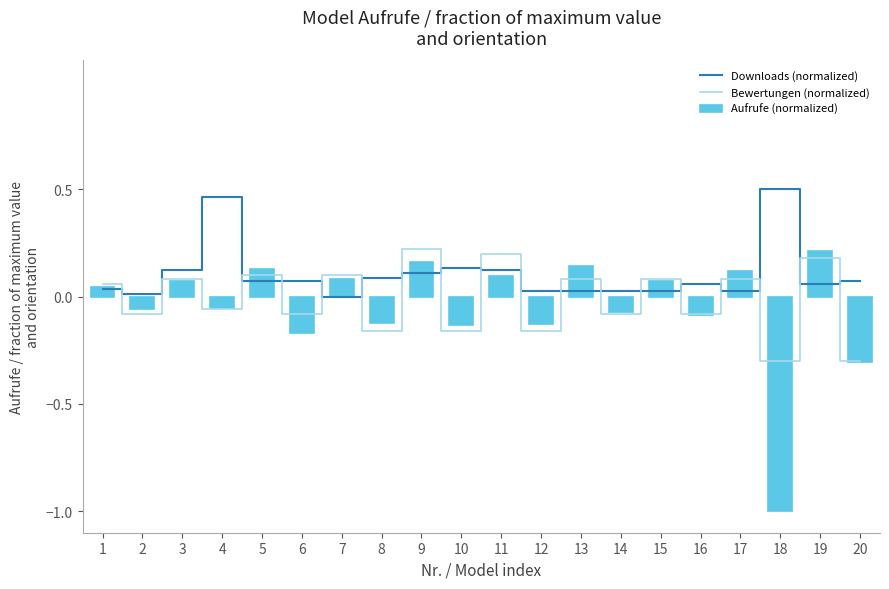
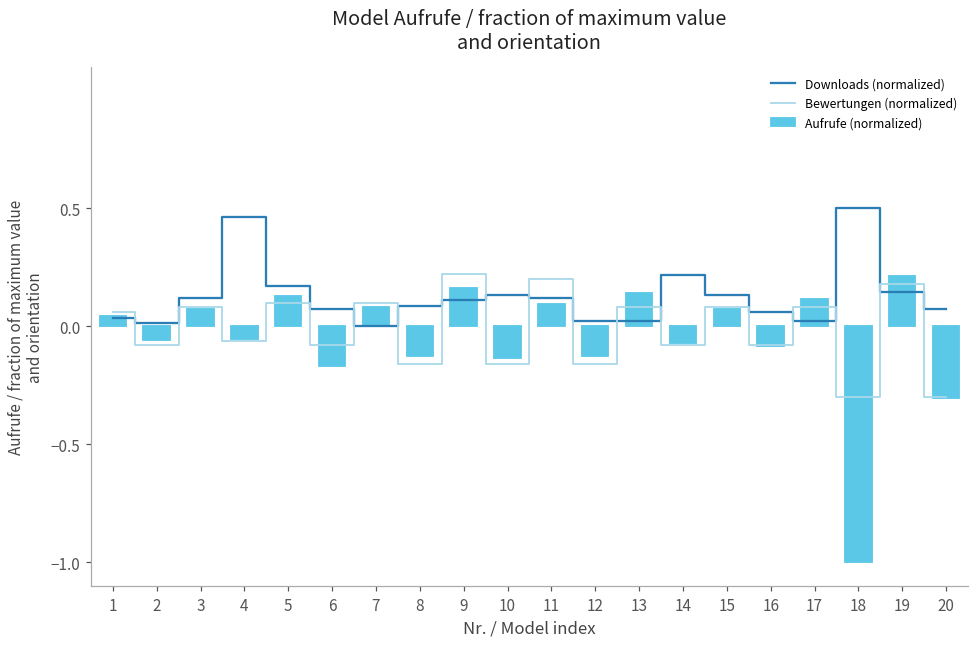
Downloads (normalized), 5: 0.07 -> 0.17
Downloads (normalized), 14: 0.02 -> 0.22
Downloads (normalized), 15: 0.02 -> 0.13
Downloads (normalized), 19: 0.06 -> 0.15
